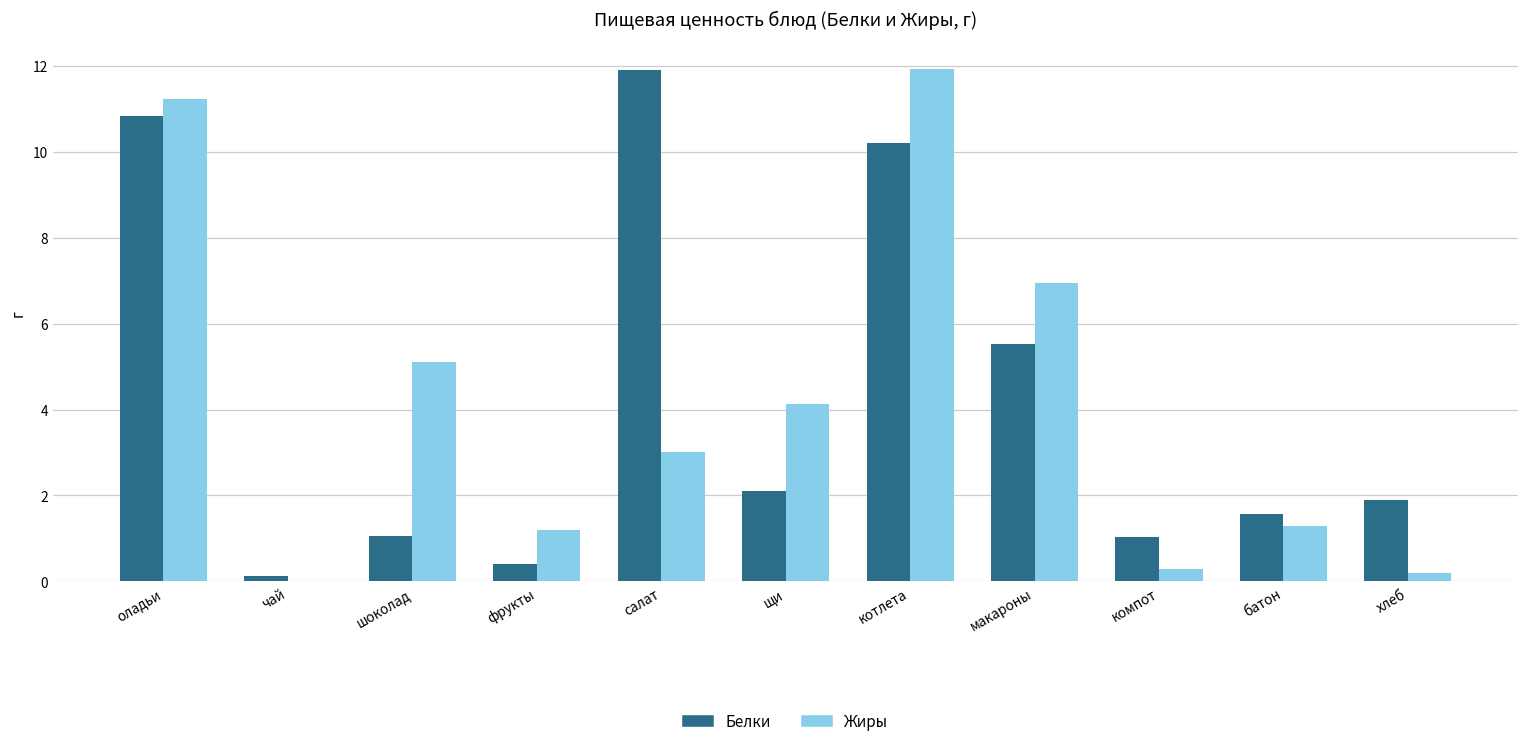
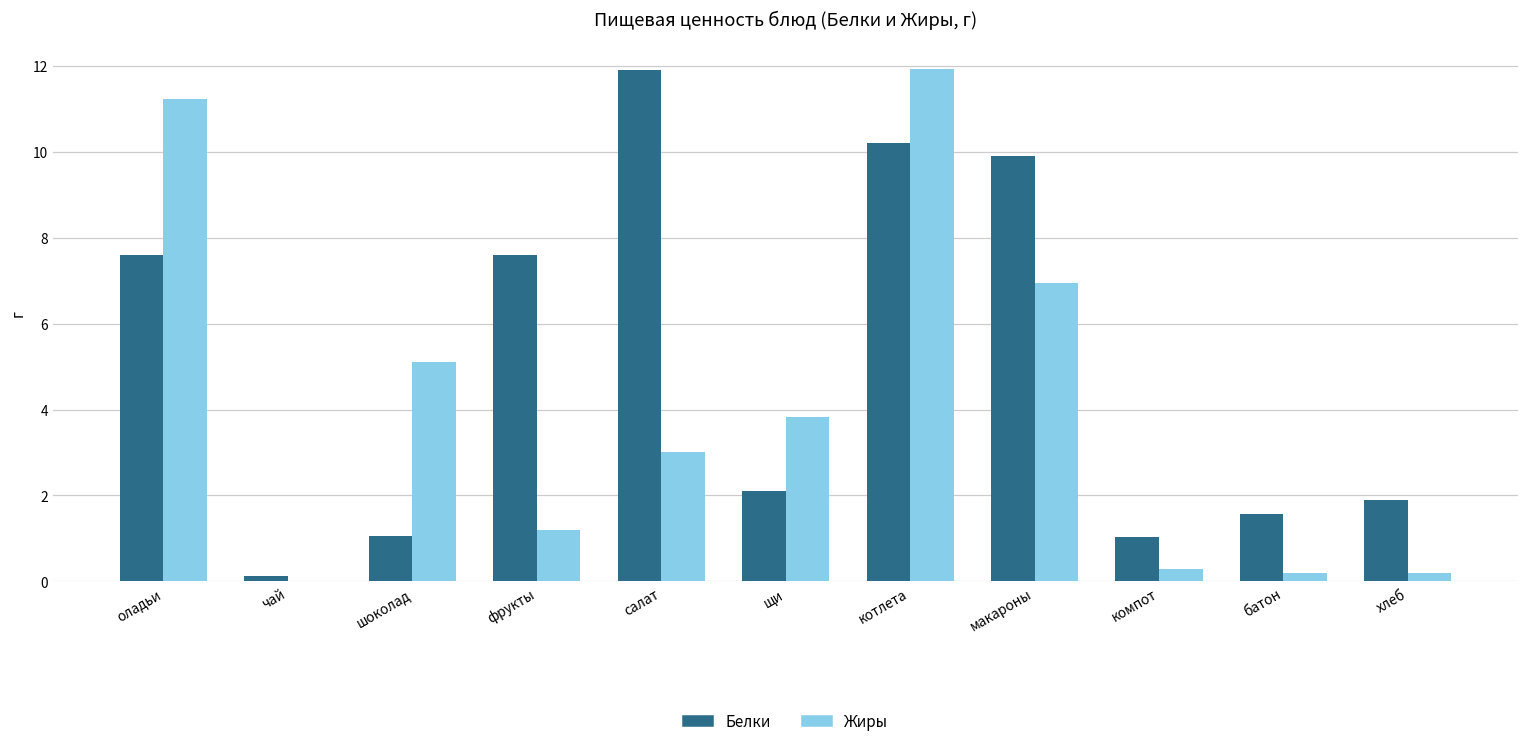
Белки, оладьи: 10.8 -> 7.6
Белки, фрукты: 0.4 -> 7.6
Жиры, щи: 4.1 -> 3.8
Белки, макароны: 5.5 -> 9.9
Жиры, батон: 1.3 -> 0.2
